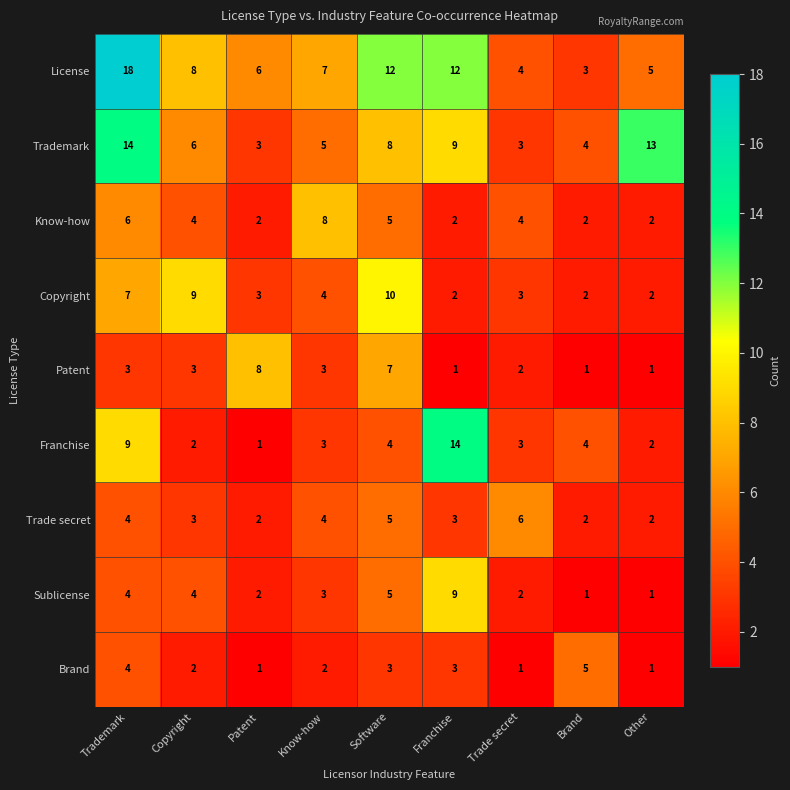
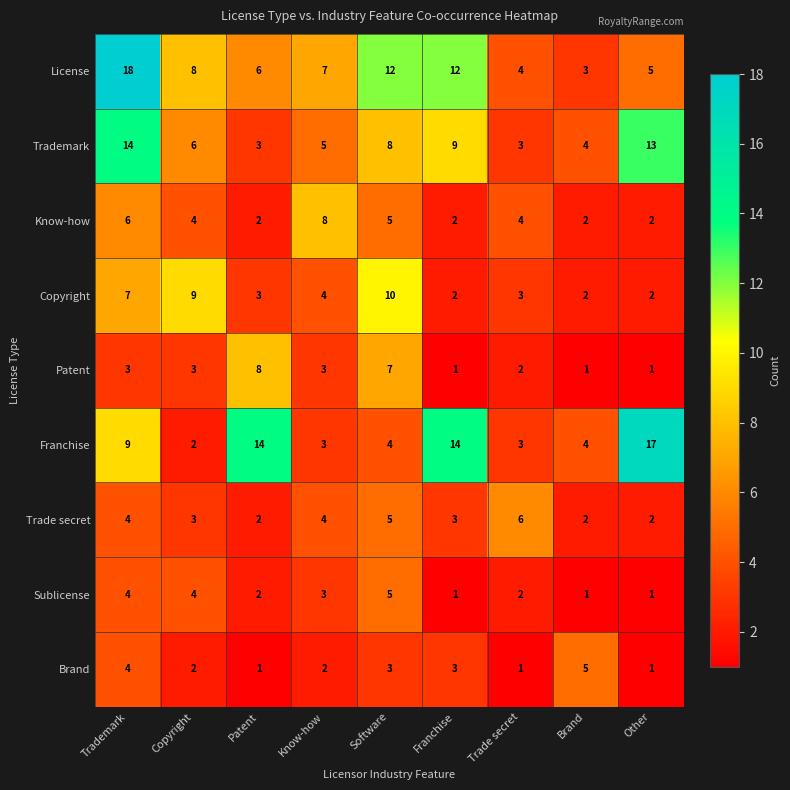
Franchise, Patent: 1 -> 14
Franchise, Other: 2 -> 17
Sublicense, Franchise: 9 -> 1
